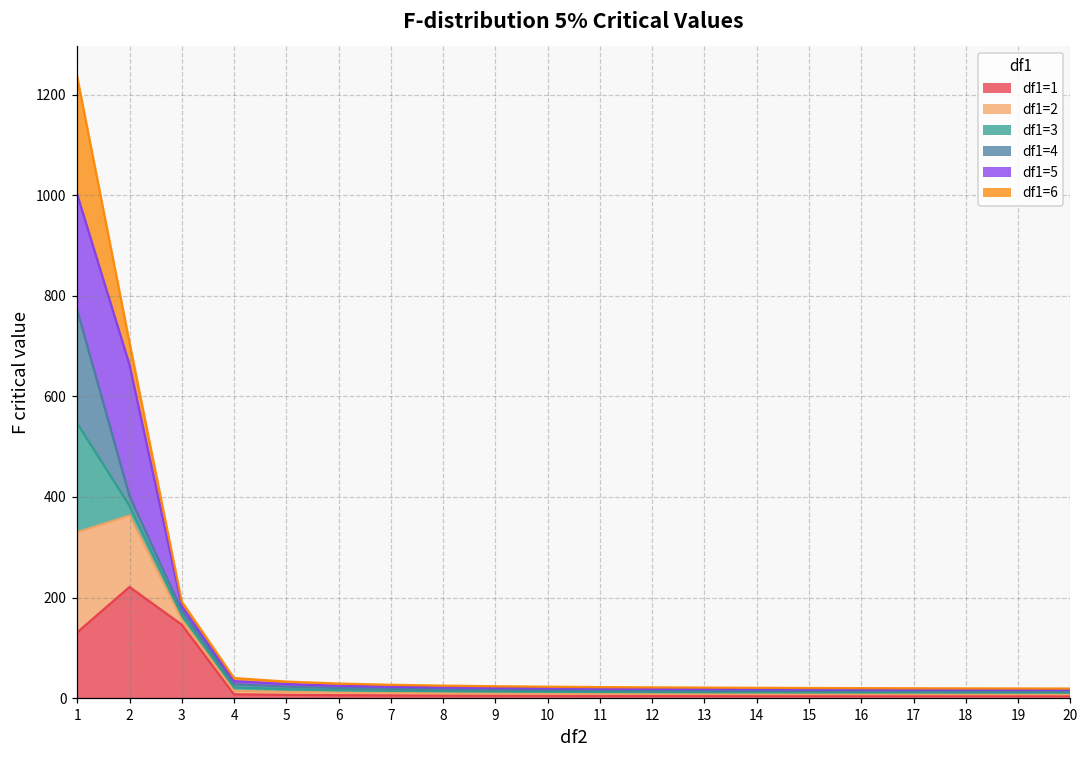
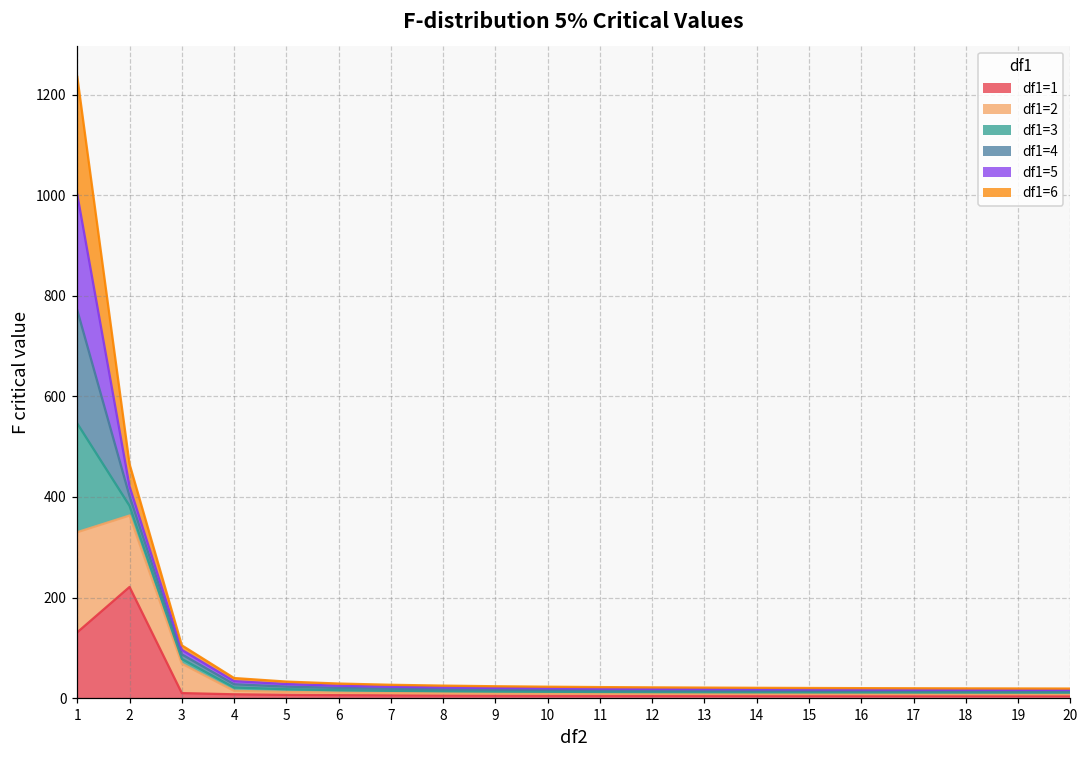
df1=5, 2: 260 -> 20
df1=1, 3: 150 -> 10
df1=2, 3: 10 -> 60
